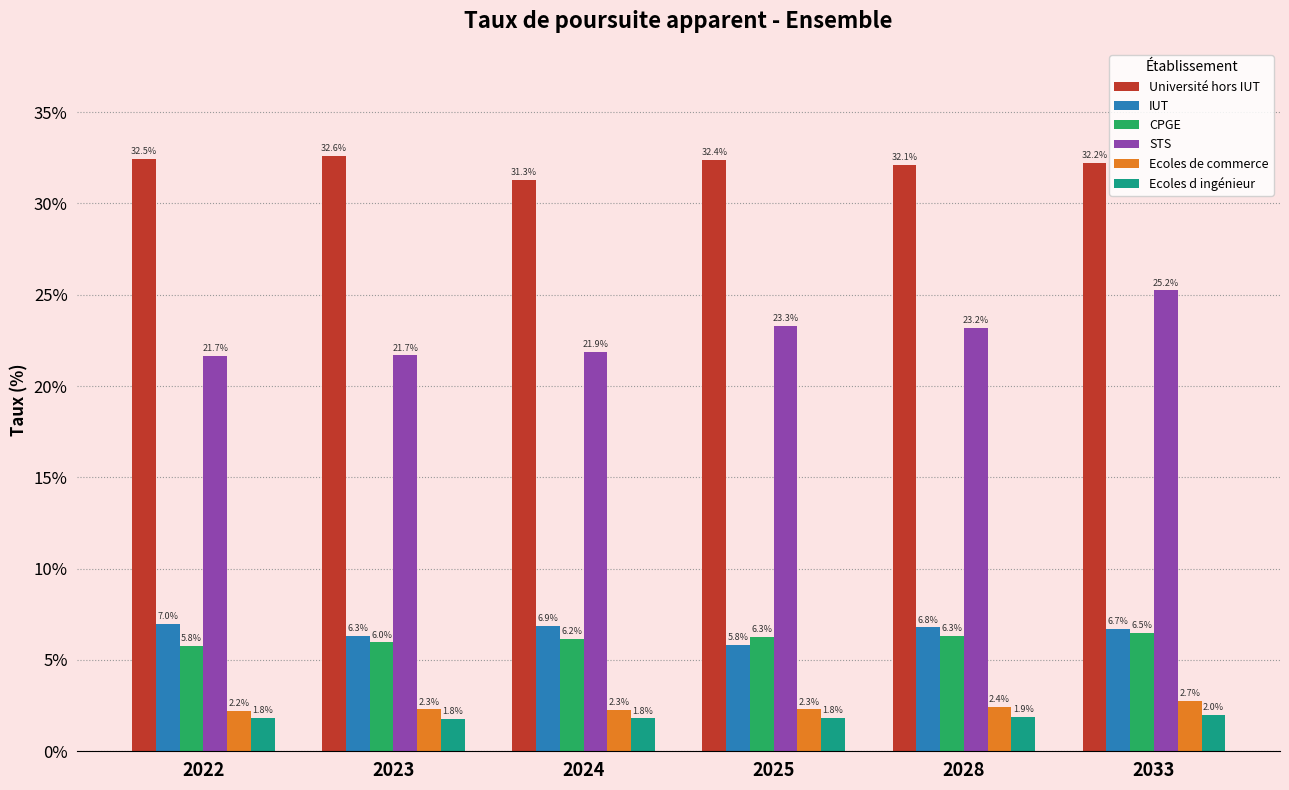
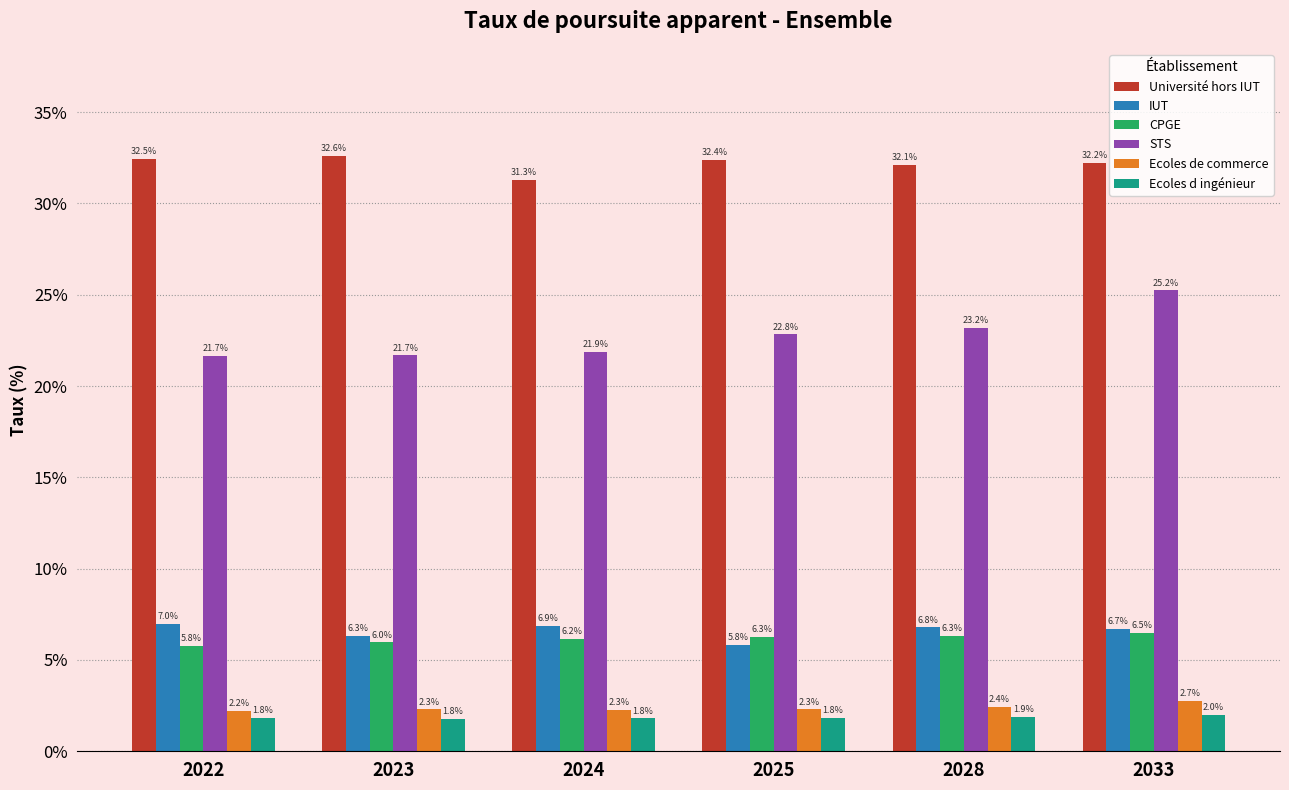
STS, 2025: 23.3% -> 22.8%
